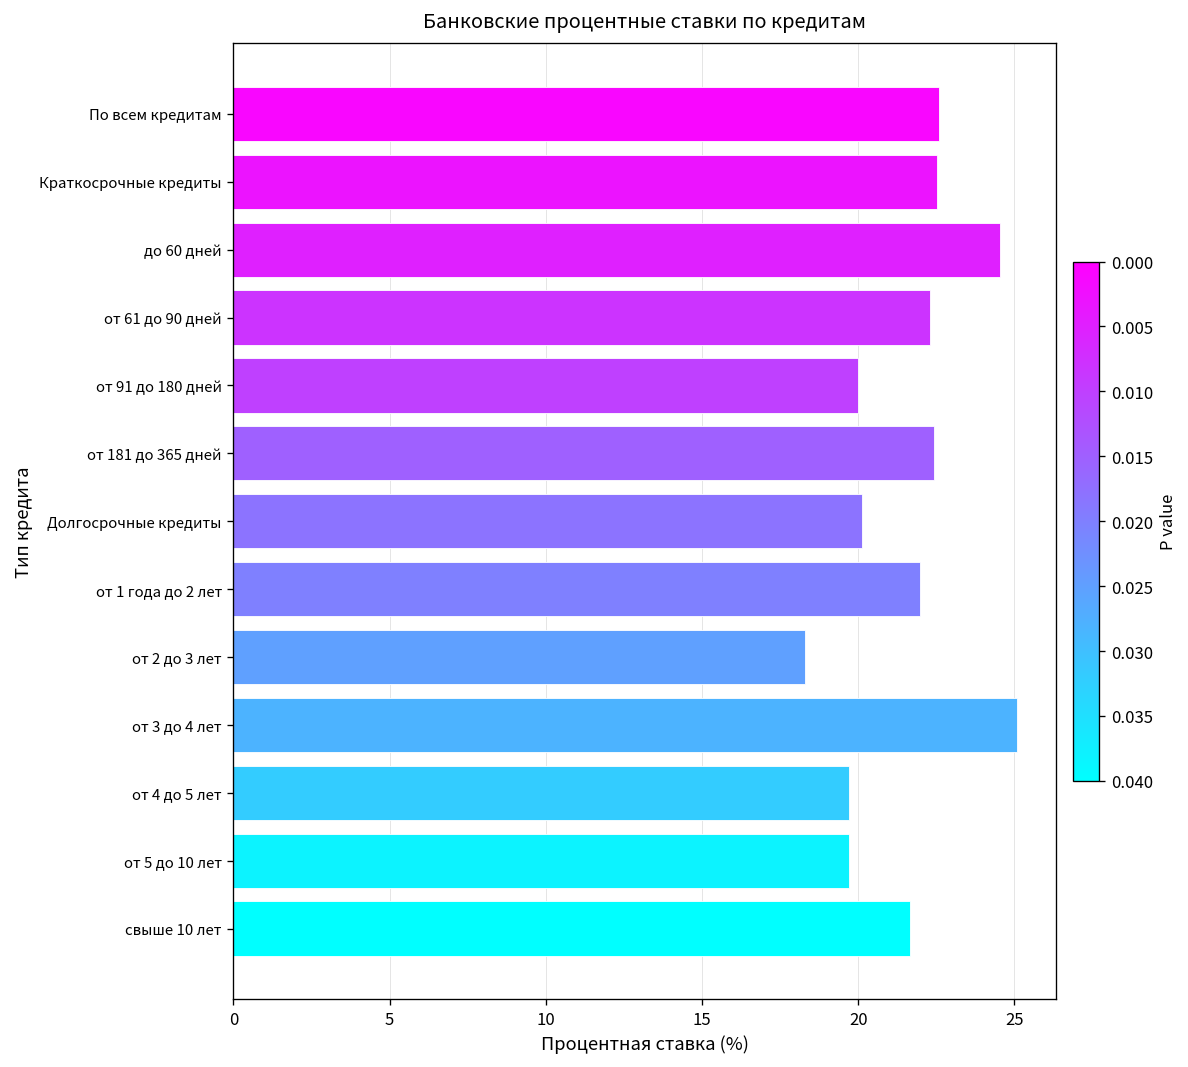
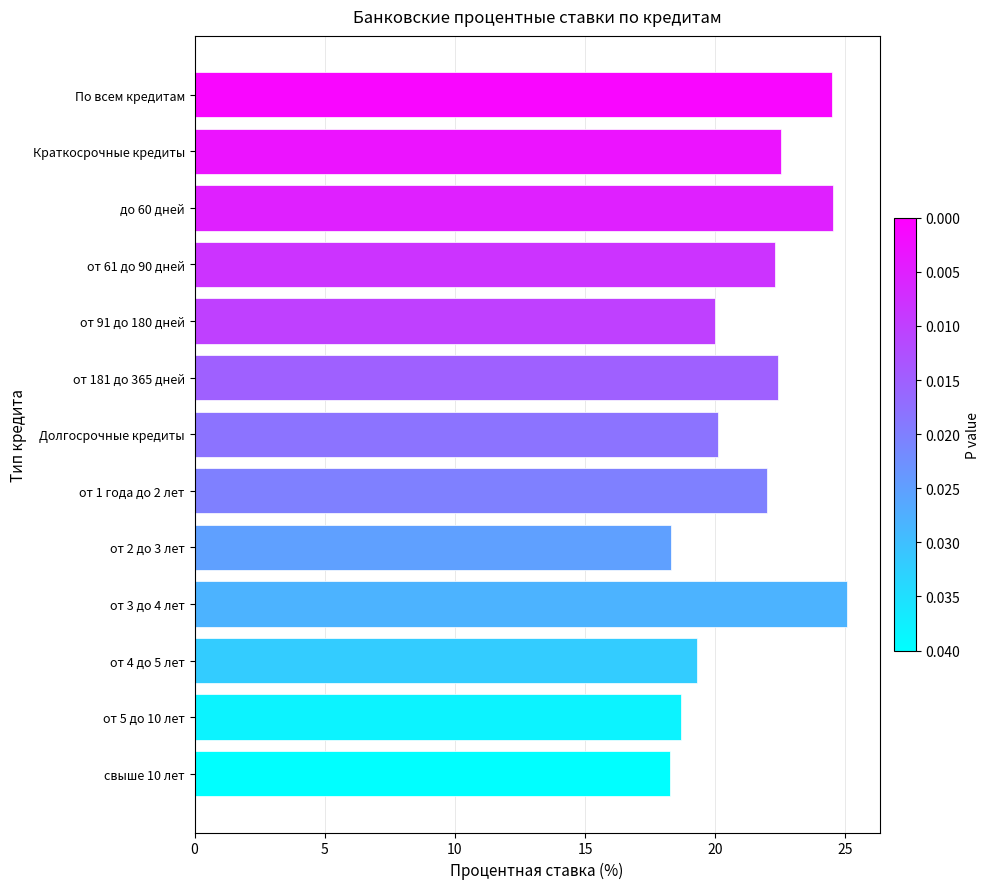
По всем кредитам: 22.6 -> 24.5
от 4 до 5 лет: 19.7 -> 19.3
от 5 до 10 лет: 19.7 -> 18.7
свыше 10 лет: 21.7 -> 18.3
